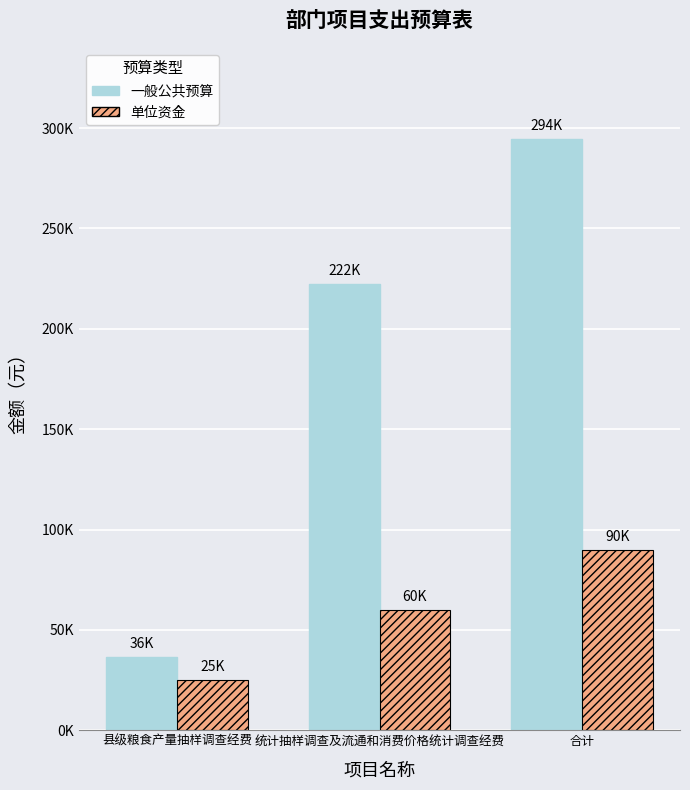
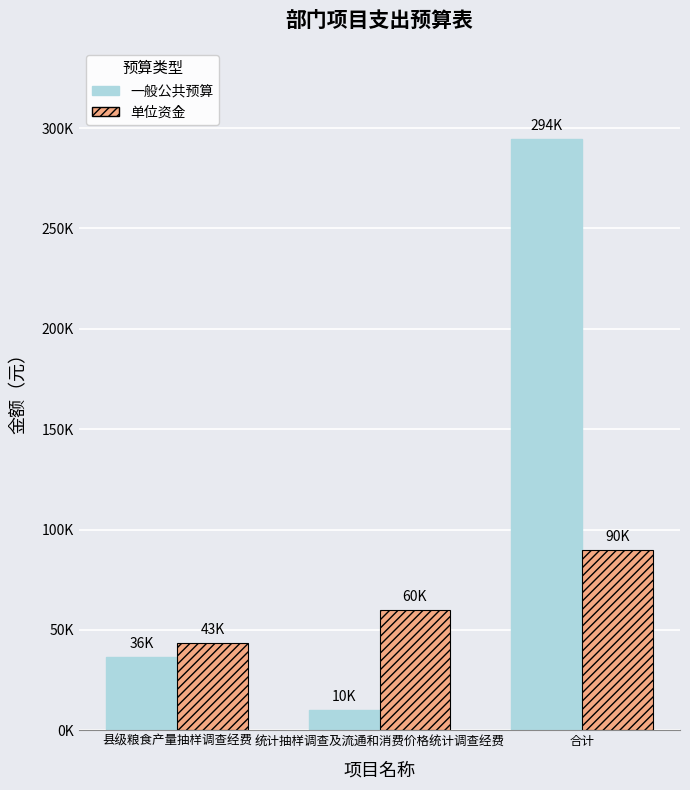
单位资金, 县级粮食产量抽样调查经费: 25K -> 43K
一般公共预算, 统计抽样调查及流通和消费价格统计调查经费: 222K -> 10K
